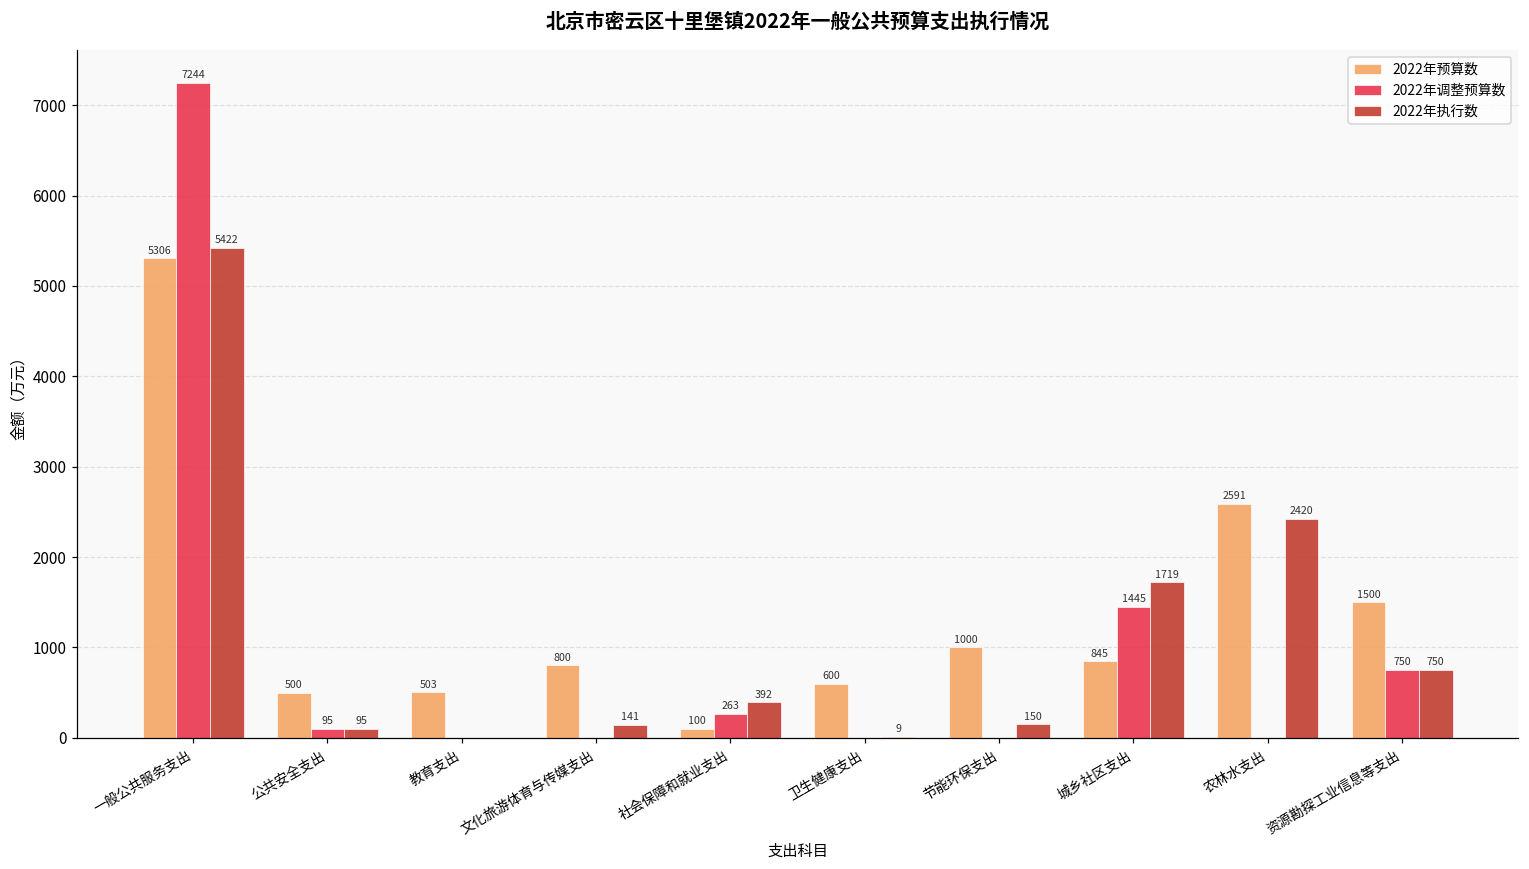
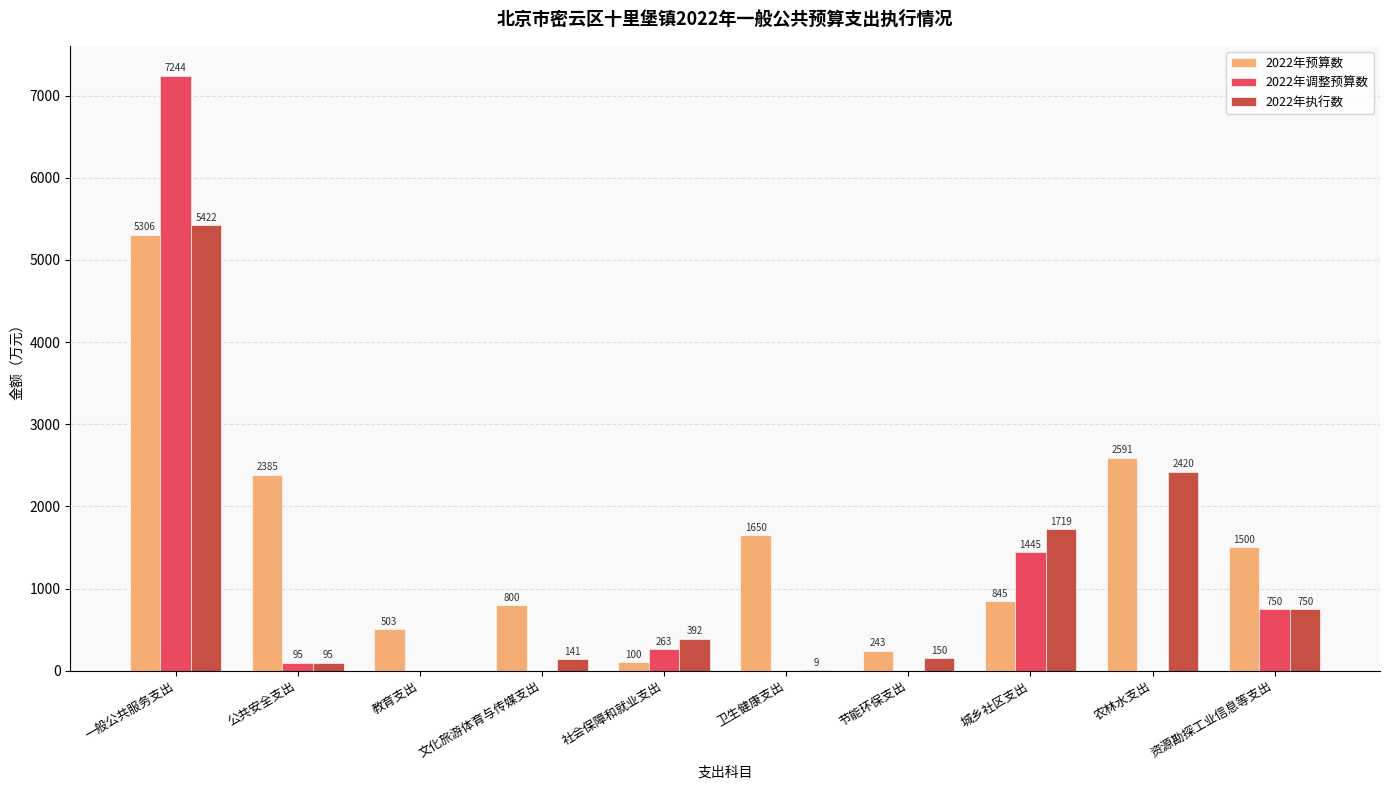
2022年预算数, 公共安全支出: 500 -> 2385
2022年预算数, 卫生健康支出: 600 -> 1650
2022年预算数, 节能环保支出: 1000 -> 243
